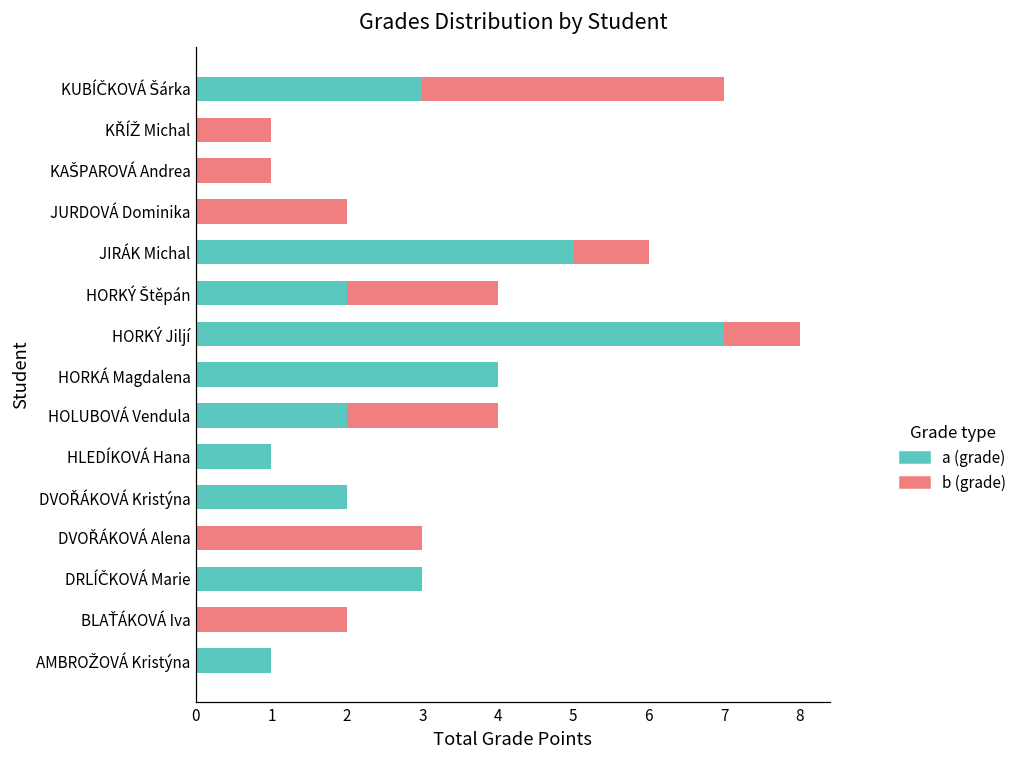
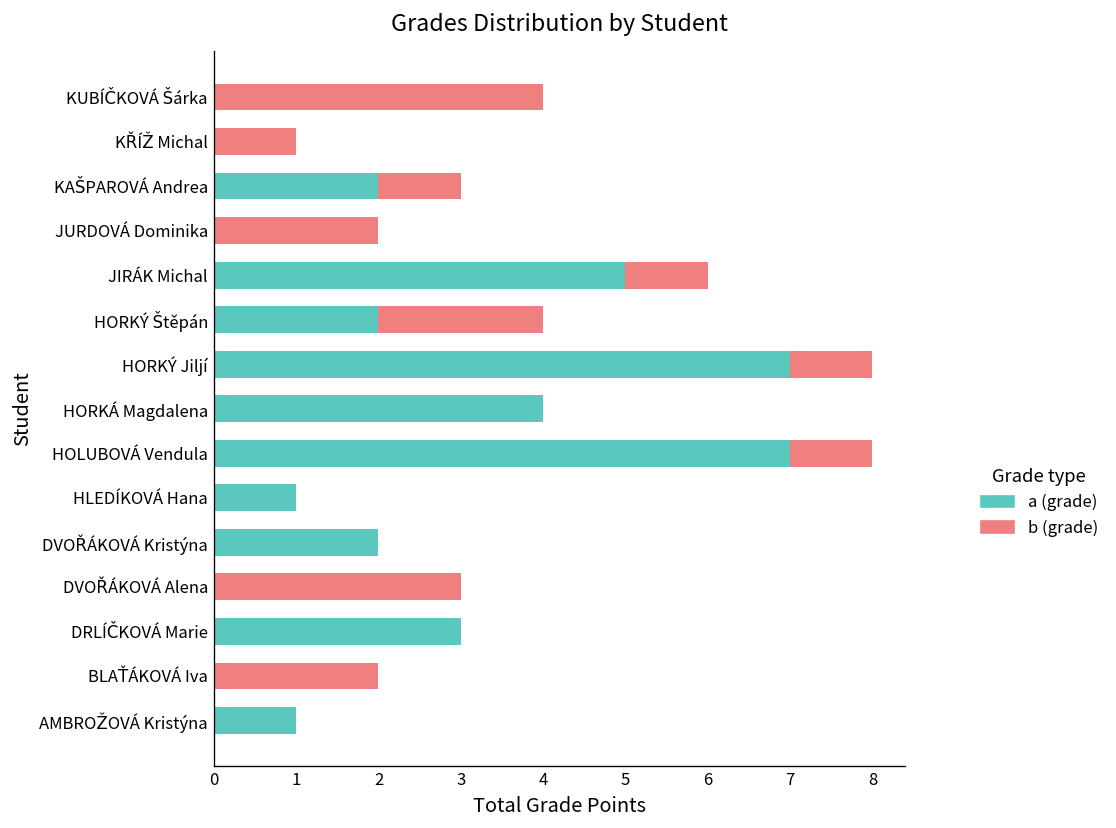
a (grade), KUBÍČKOVÁ Šárka: 3 -> 0
a (grade), KAŠPAROVÁ Andrea: 0 -> 2
a (grade), HOLUBOVÁ Vendula: 2 -> 7
b (grade), HOLUBOVÁ Vendula: 2 -> 1
